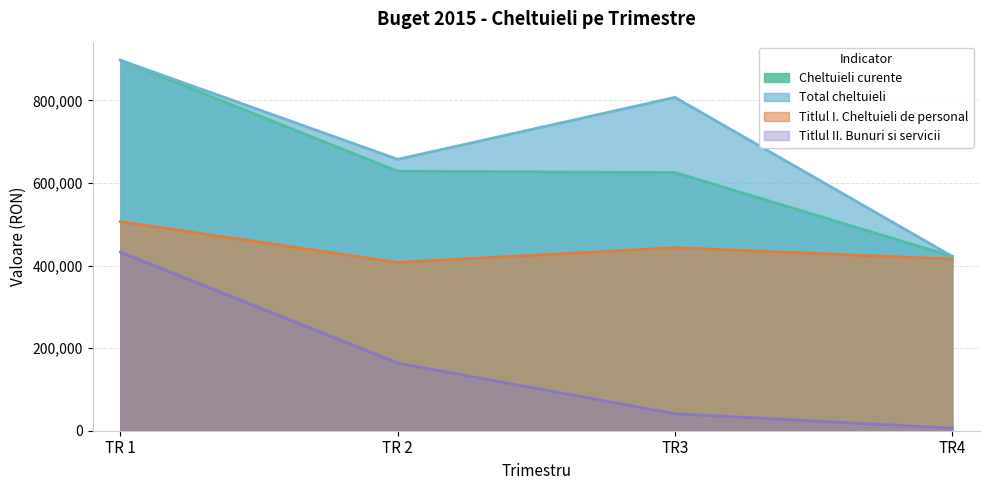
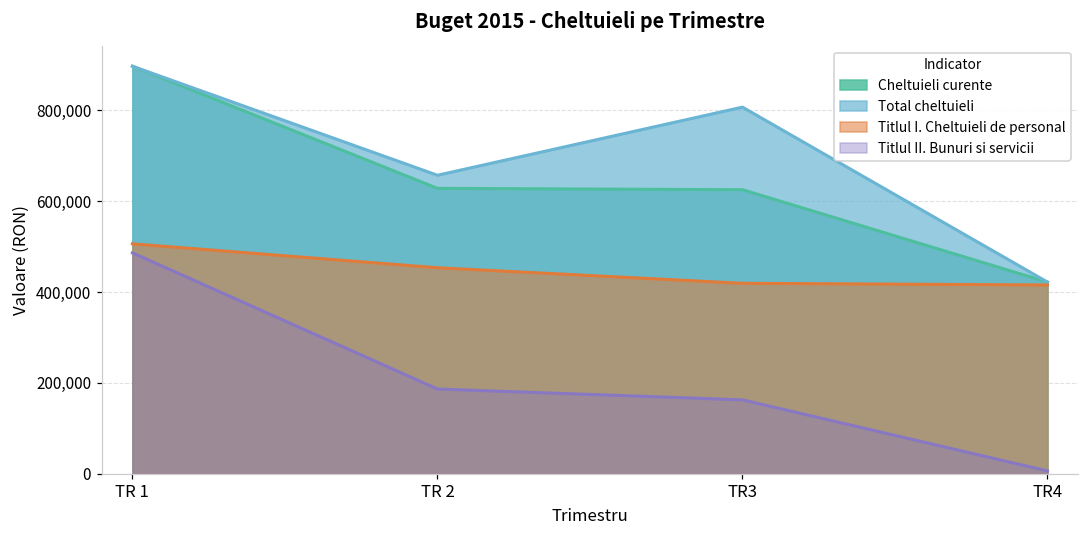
Titlul II. Bunuri si servicii, TR 1: 430,000 -> 490,000
Titlul I. Cheltuieli de personal, TR 2: 410,000 -> 450,000
Titlul II. Bunuri si servicii, TR 2: 160,000 -> 190,000
Titlul I. Cheltuieli de personal, TR3: 440,000 -> 420,000
Titlul II. Bunuri si servicii, TR3: 40,000 -> 160,000
